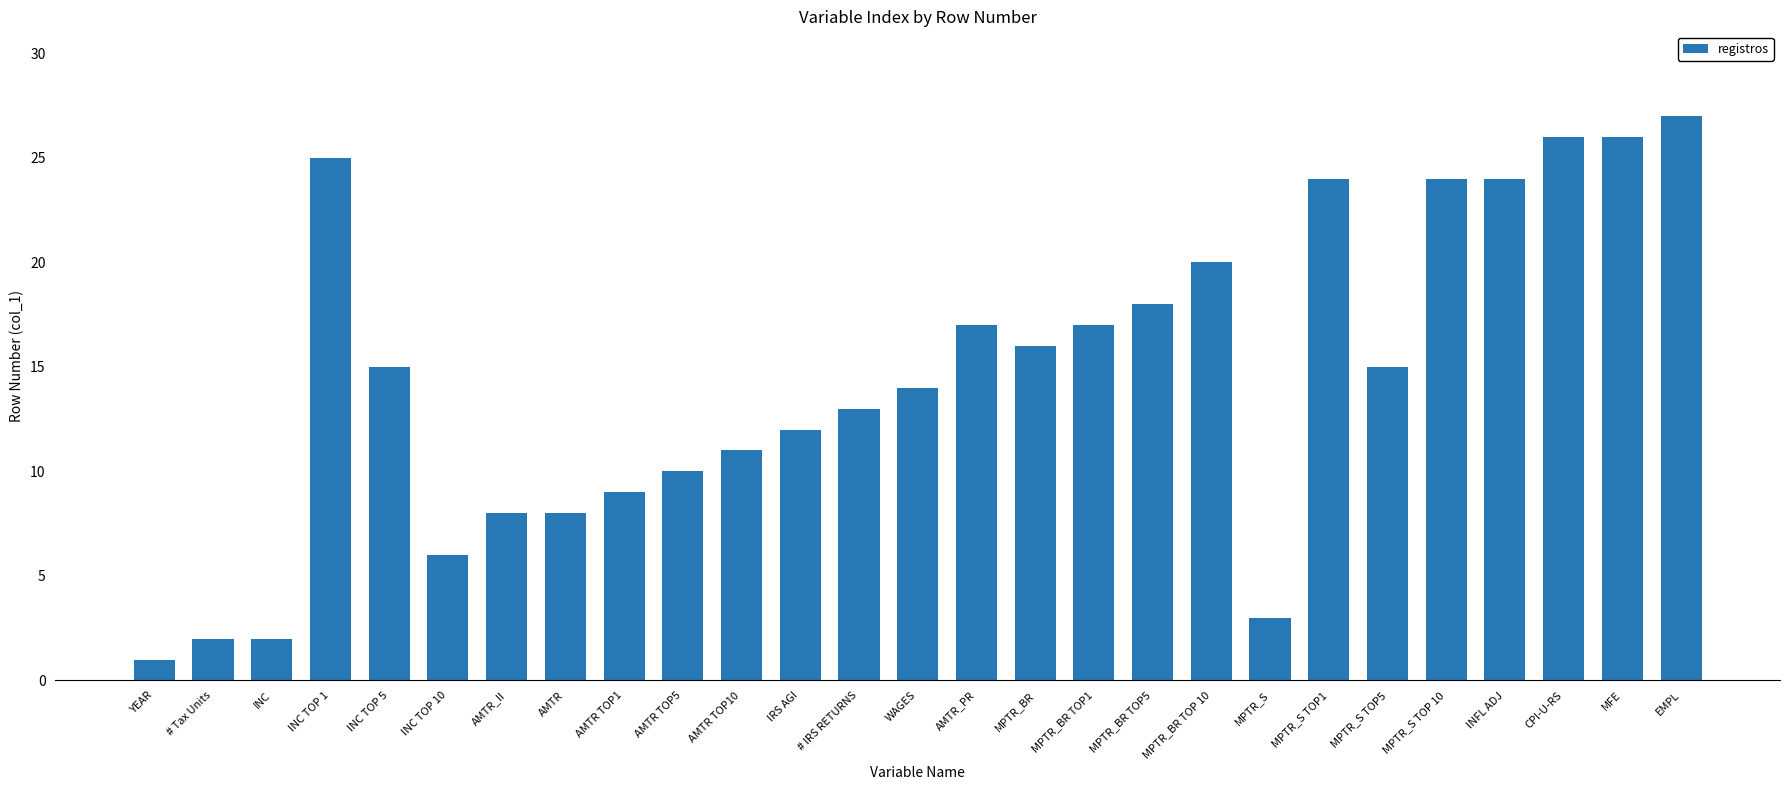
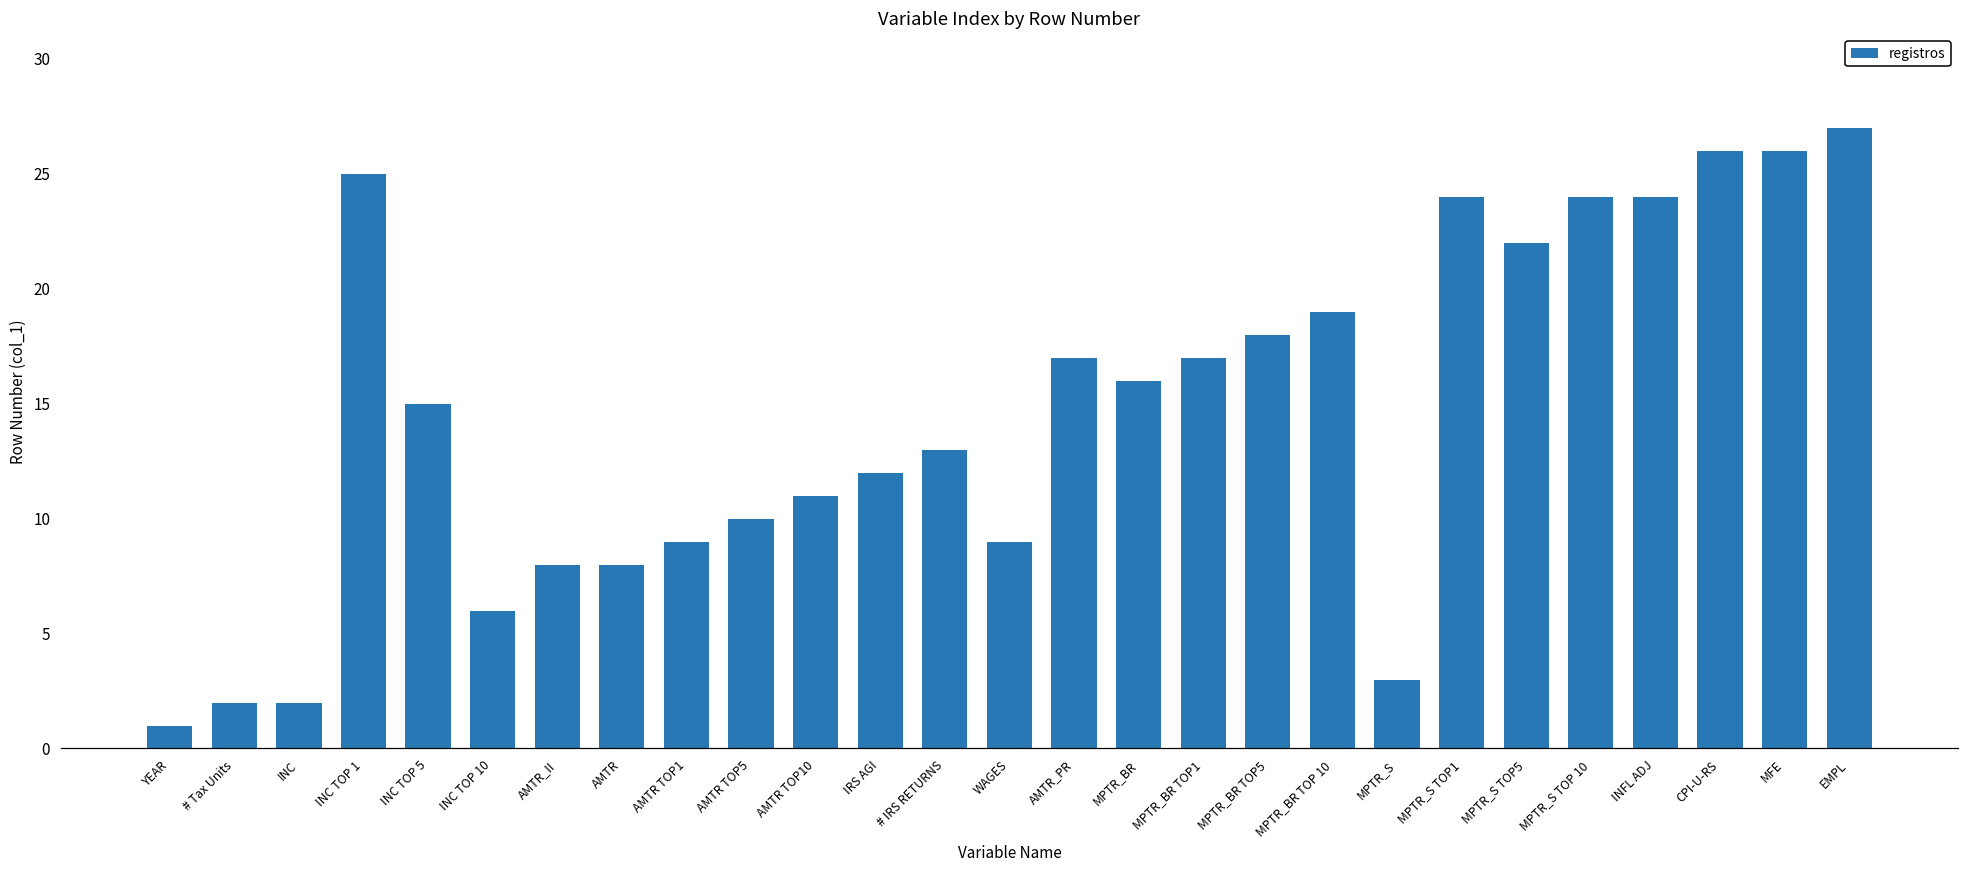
WAGES: 14 -> 9
MPTR_BR TOP 10: 20 -> 19
MPTR_S TOP5: 15 -> 22
